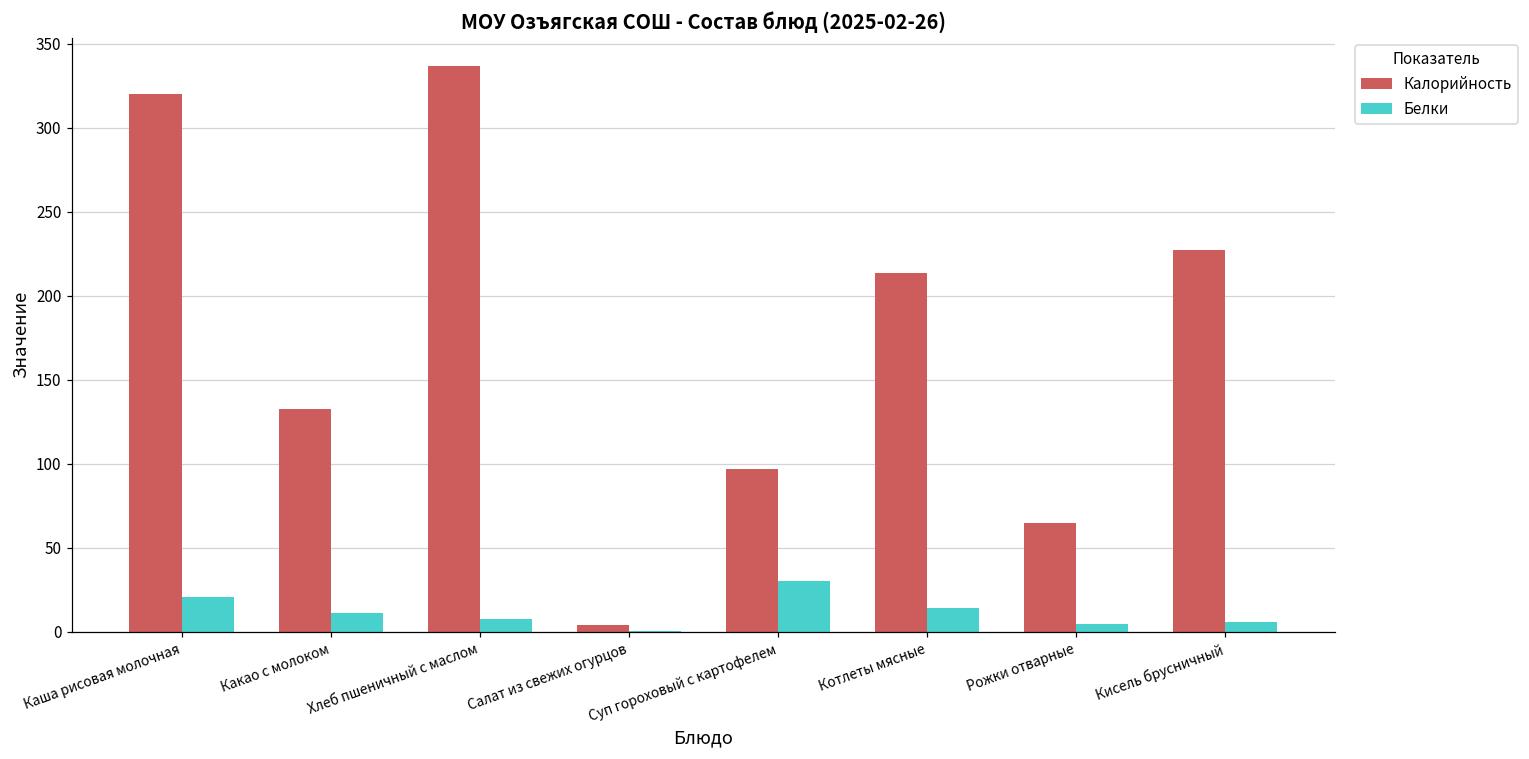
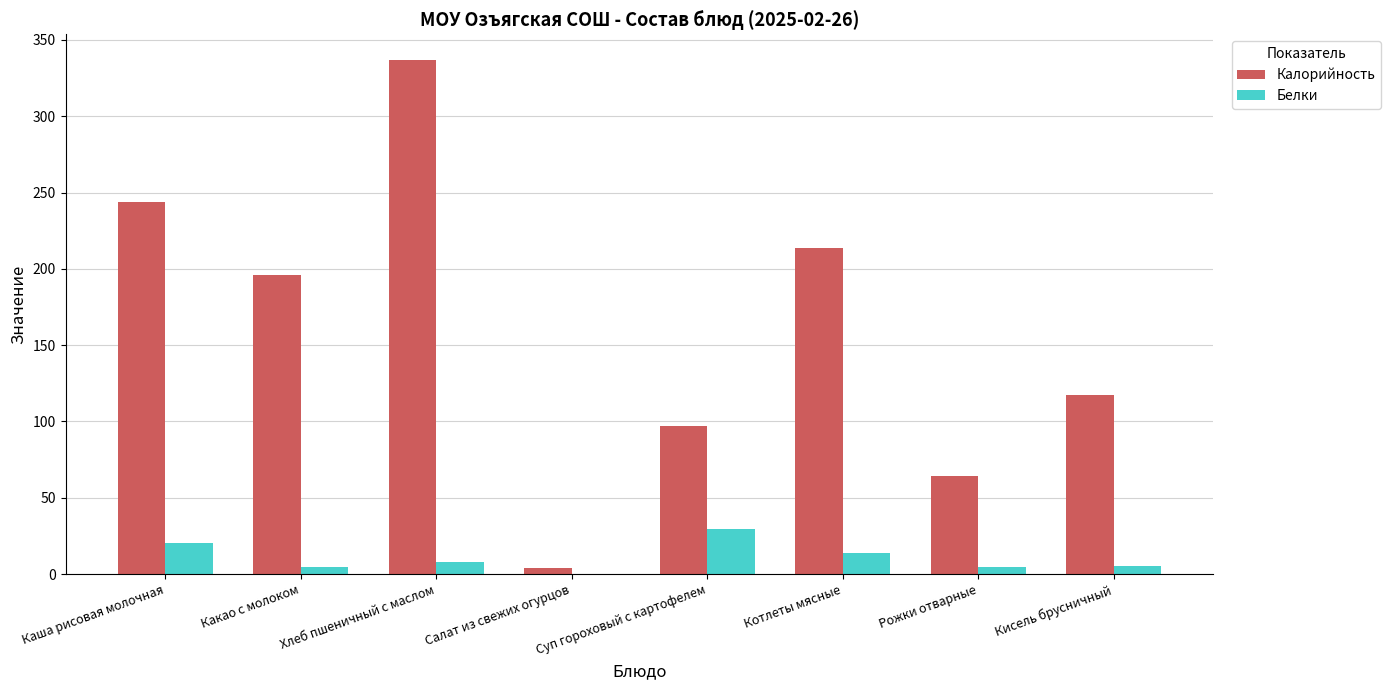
Калорийность, Каша рисовая молочная: 320 -> 244
Калорийность, Какао с молоком: 133 -> 196
Белки, Какао с молоком: 11 -> 5
Калорийность, Кисель брусничный: 227 -> 117
